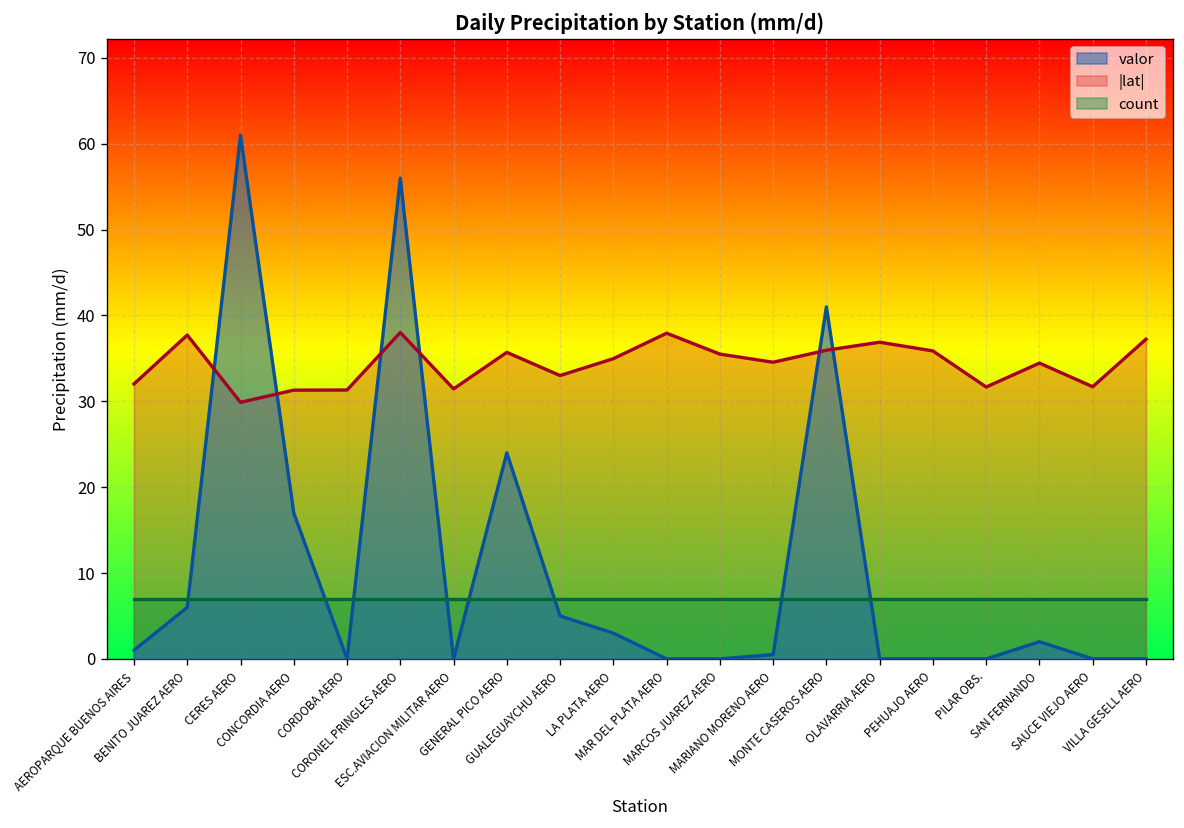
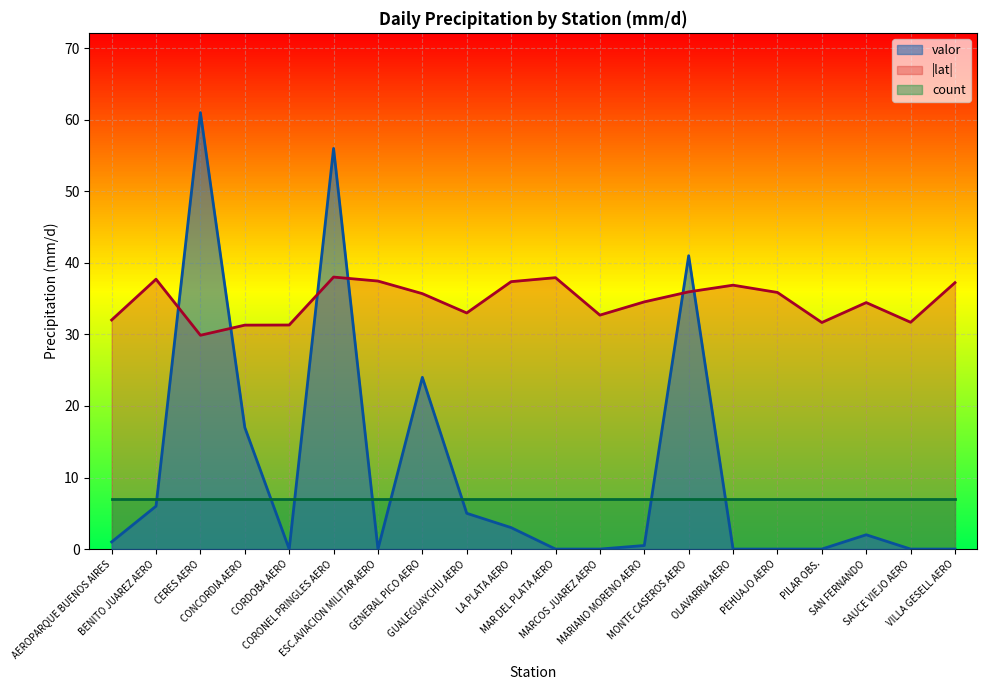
|lat|, ESC.AVIACION MILITAR AERO: 31 -> 37
|lat|, LA PLATA AERO: 35 -> 37
|lat|, MARCOS JUAREZ AERO: 36 -> 33
